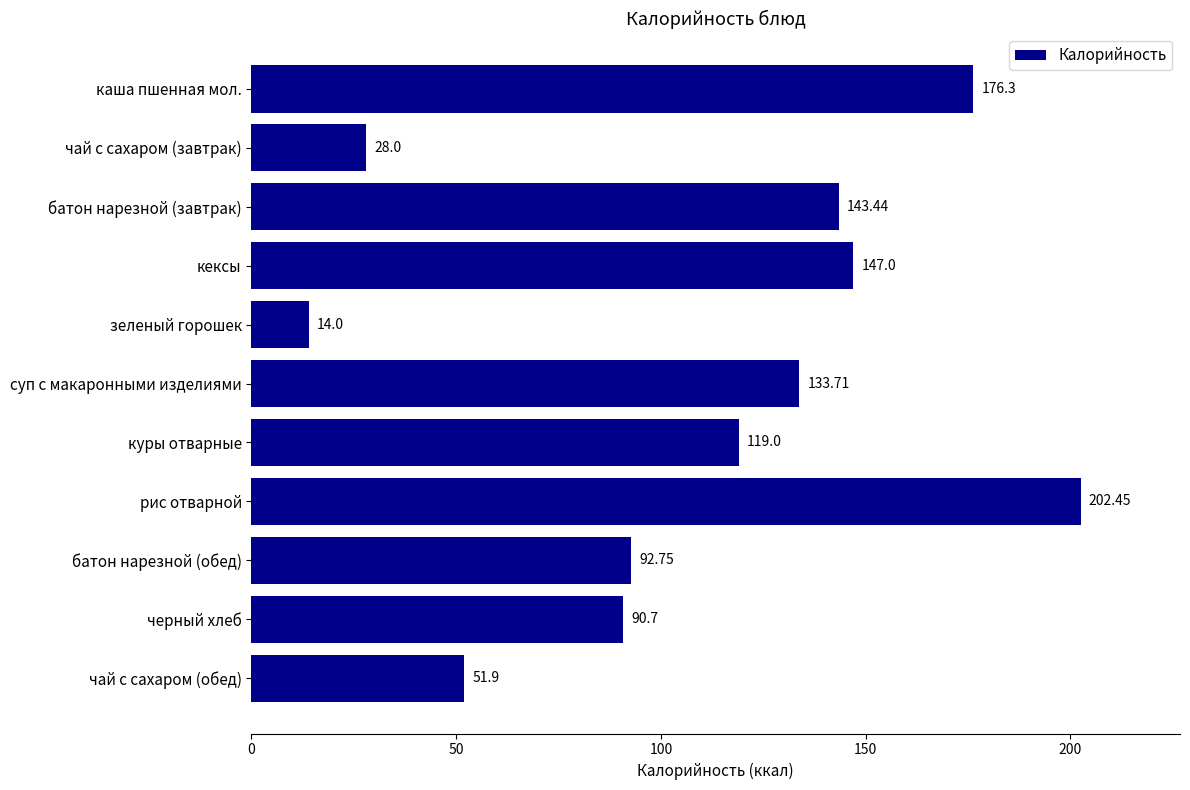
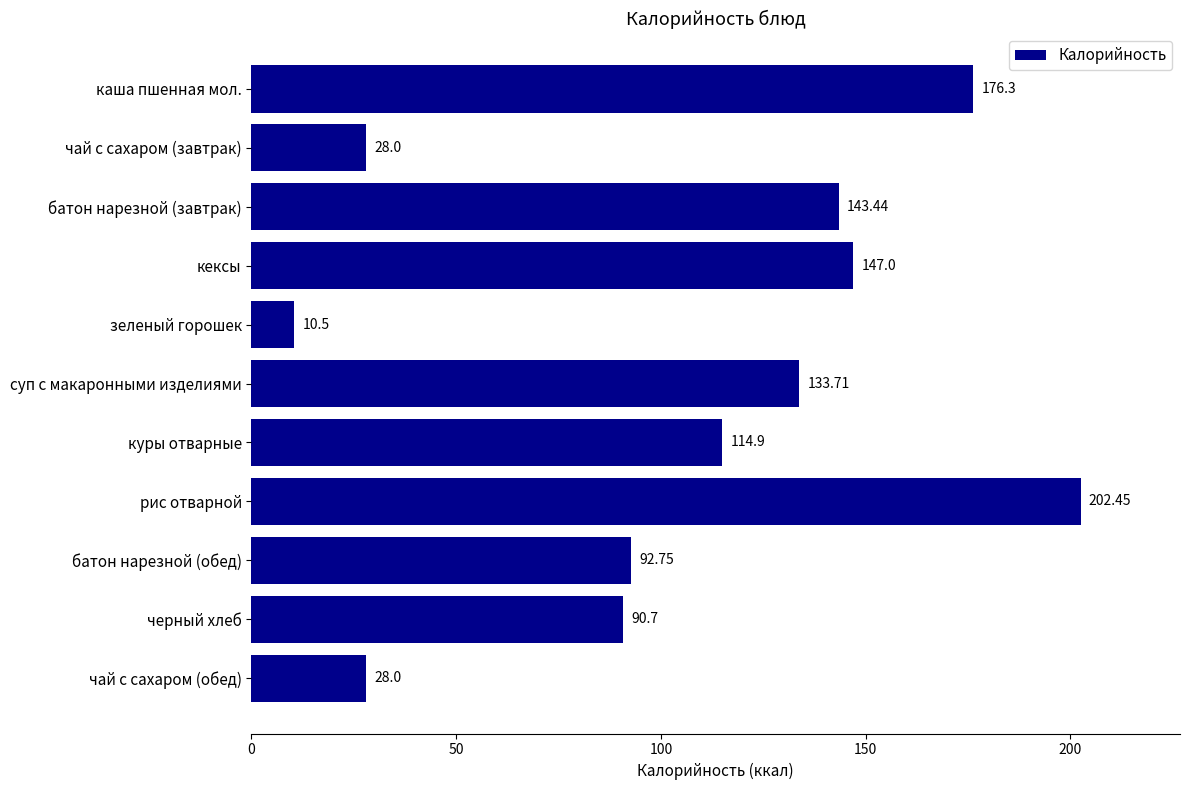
зеленый горошек: 14.0 -> 10.5
куры отварные: 119.0 -> 114.9
чай с сахаром (обед): 51.9 -> 28.0
